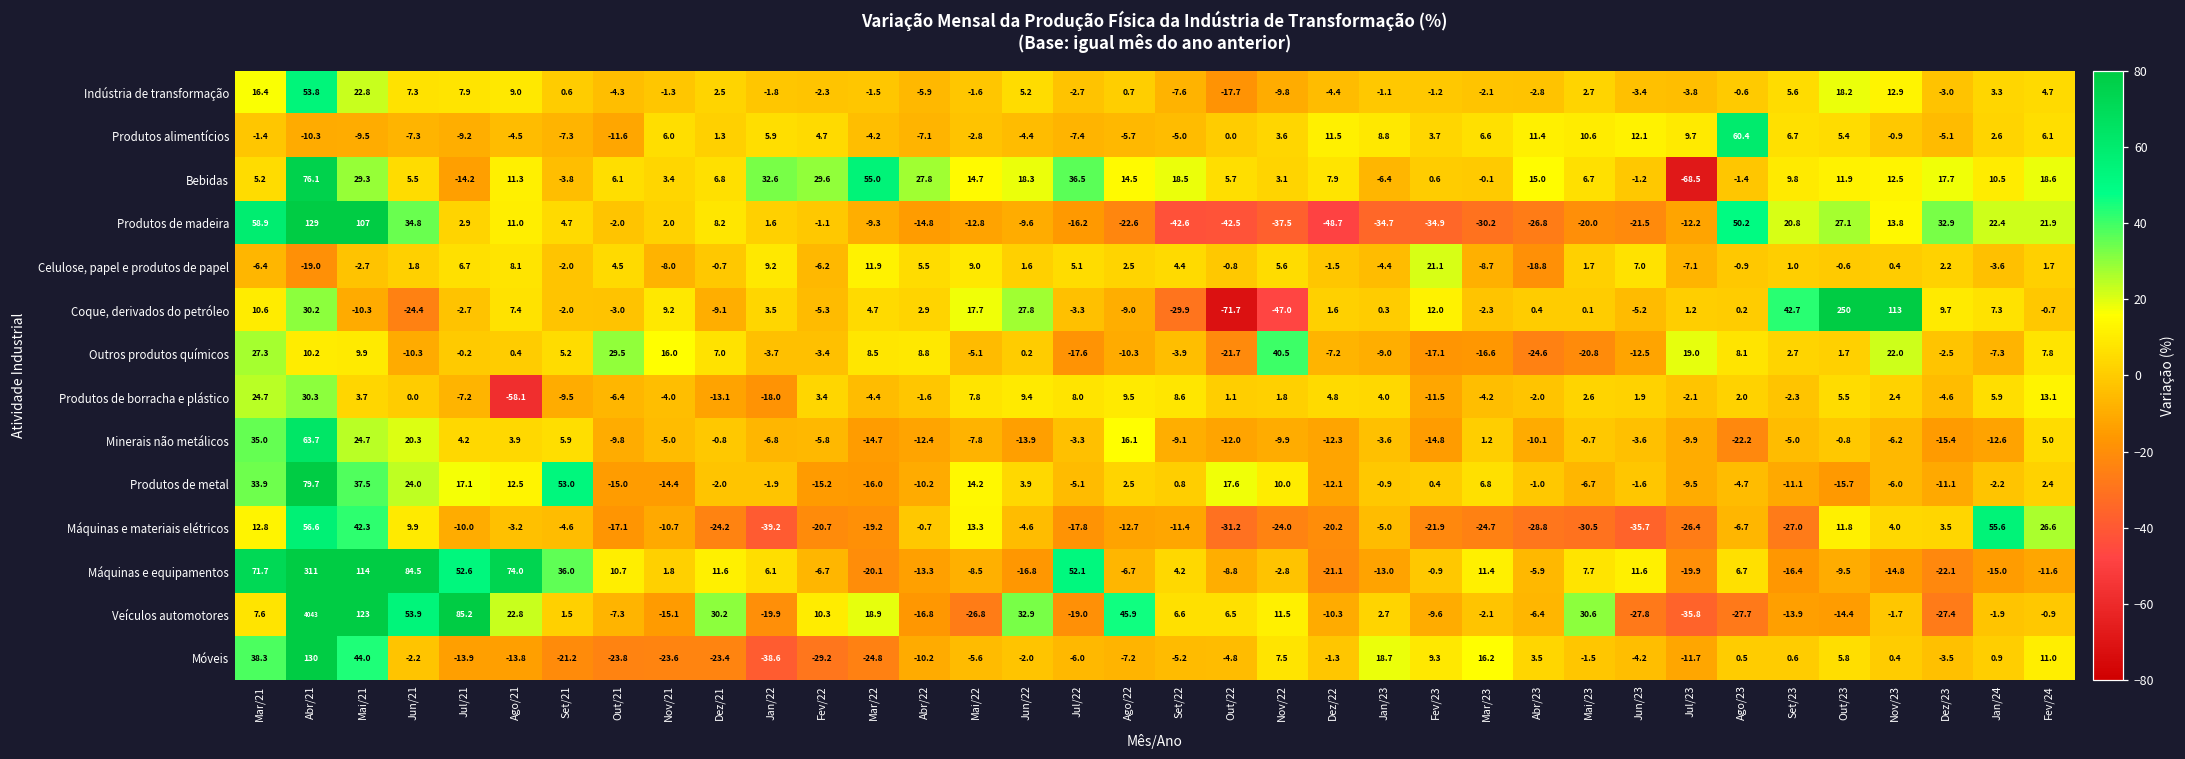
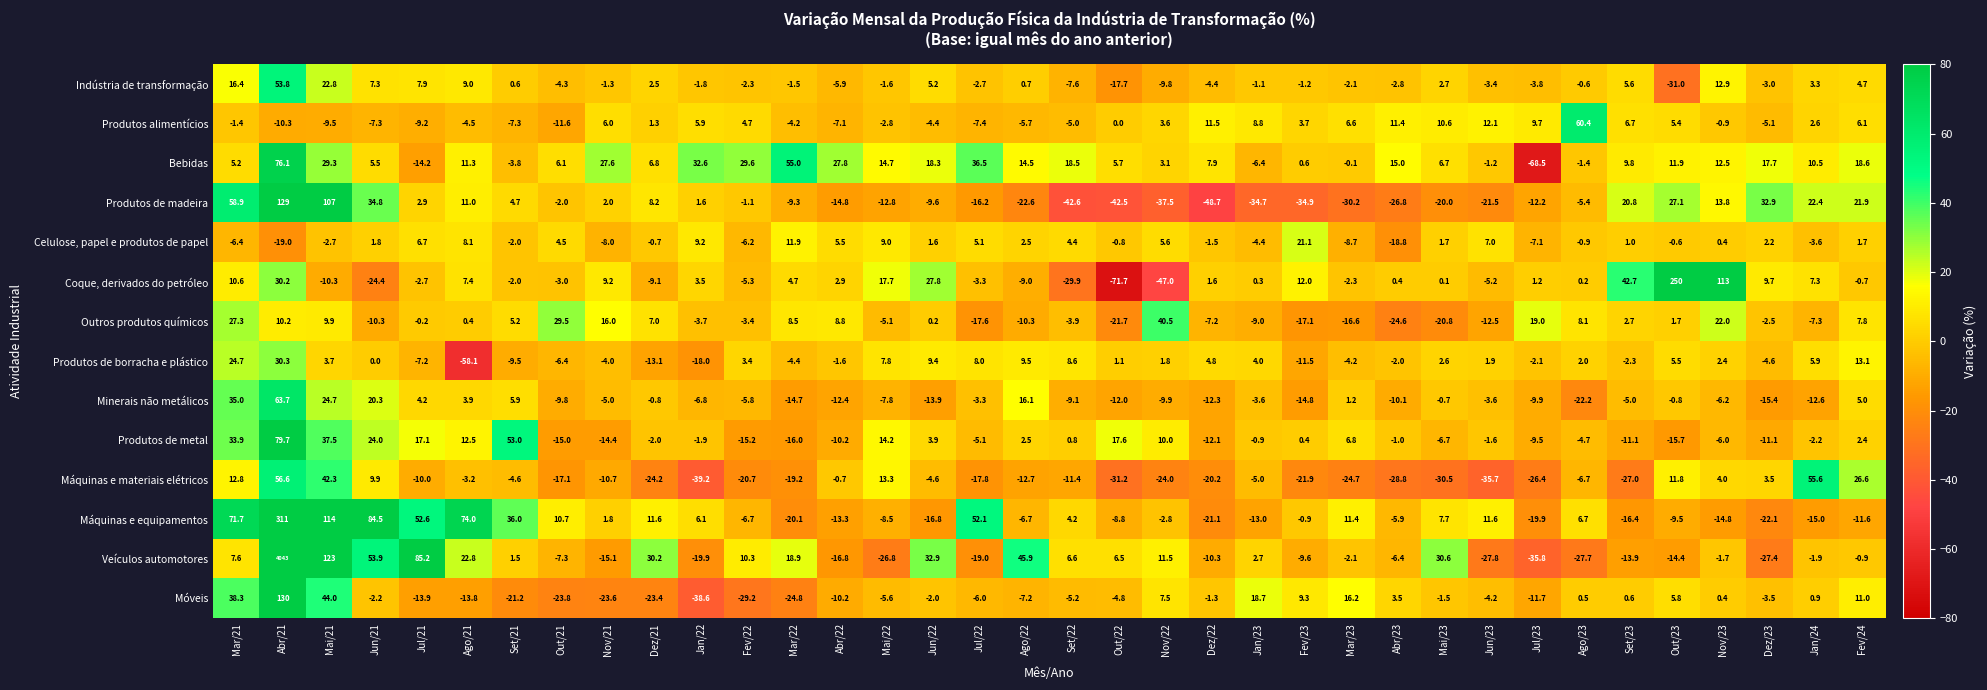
Indústria de transformação, Out/23: 18.2 -> -31.0
Bebidas, Nov/21: 3.4 -> 27.6
Produtos de madeira, Ago/23: 50.2 -> -5.4
